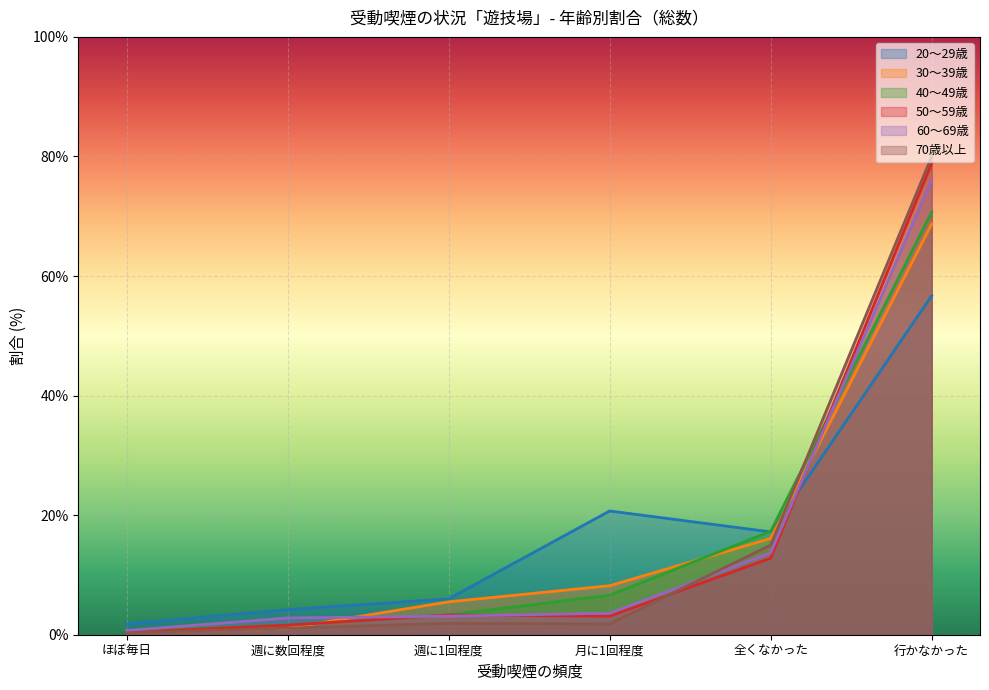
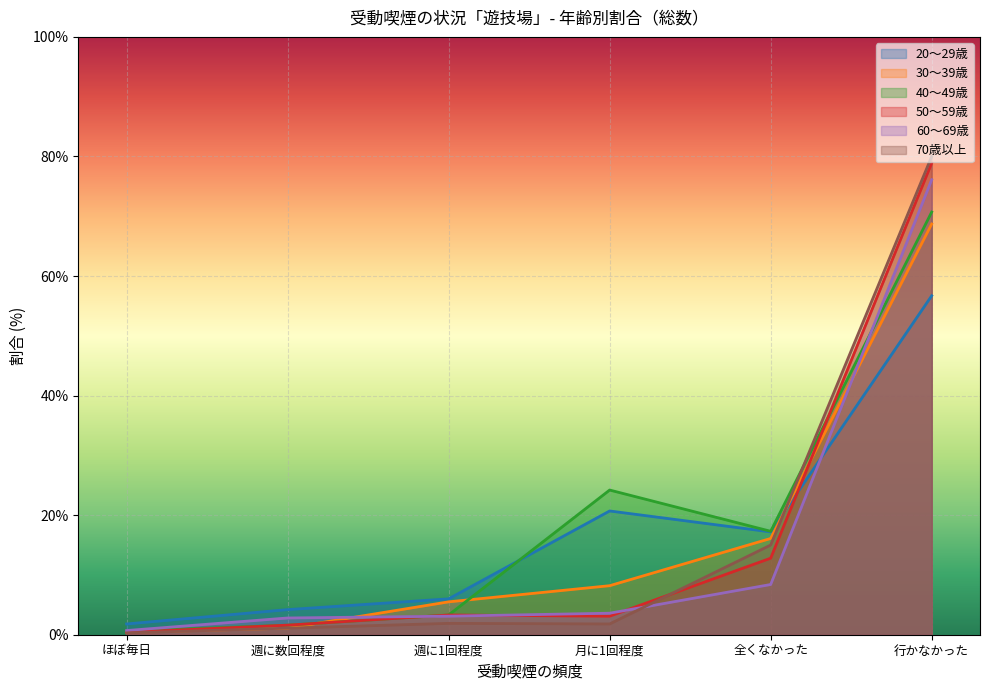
40～49歳, 月に1回程度: 7% -> 24%
60～69歳, 全くなかった: 14% -> 8%
